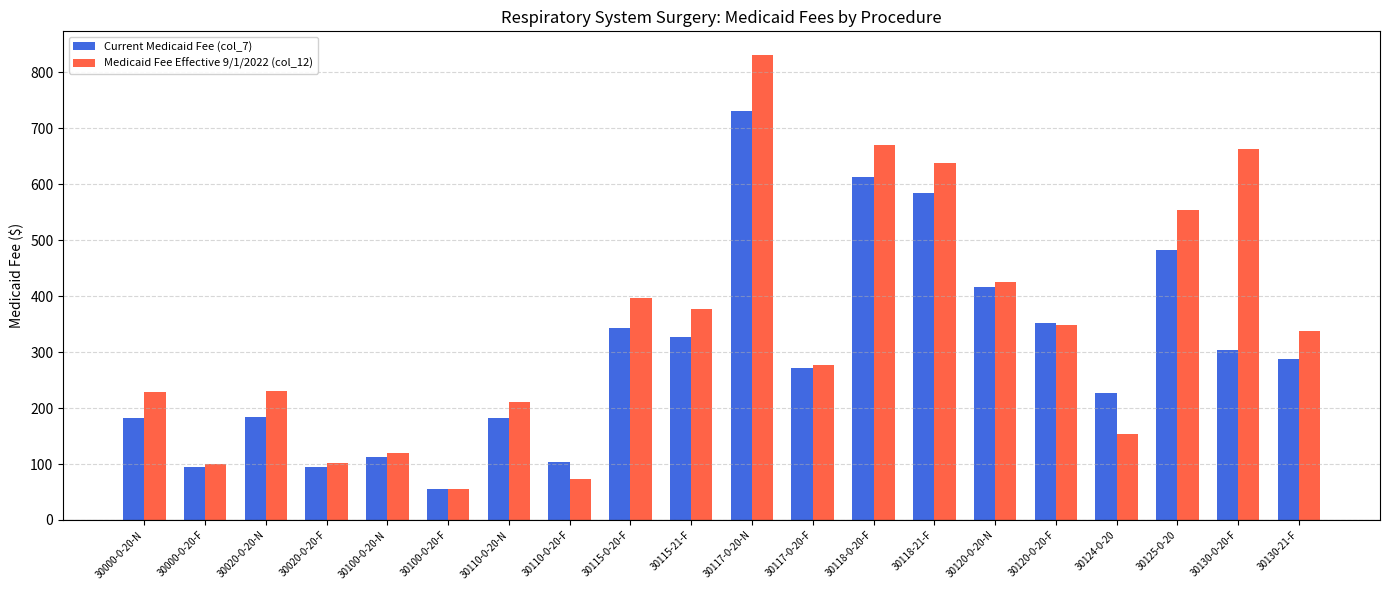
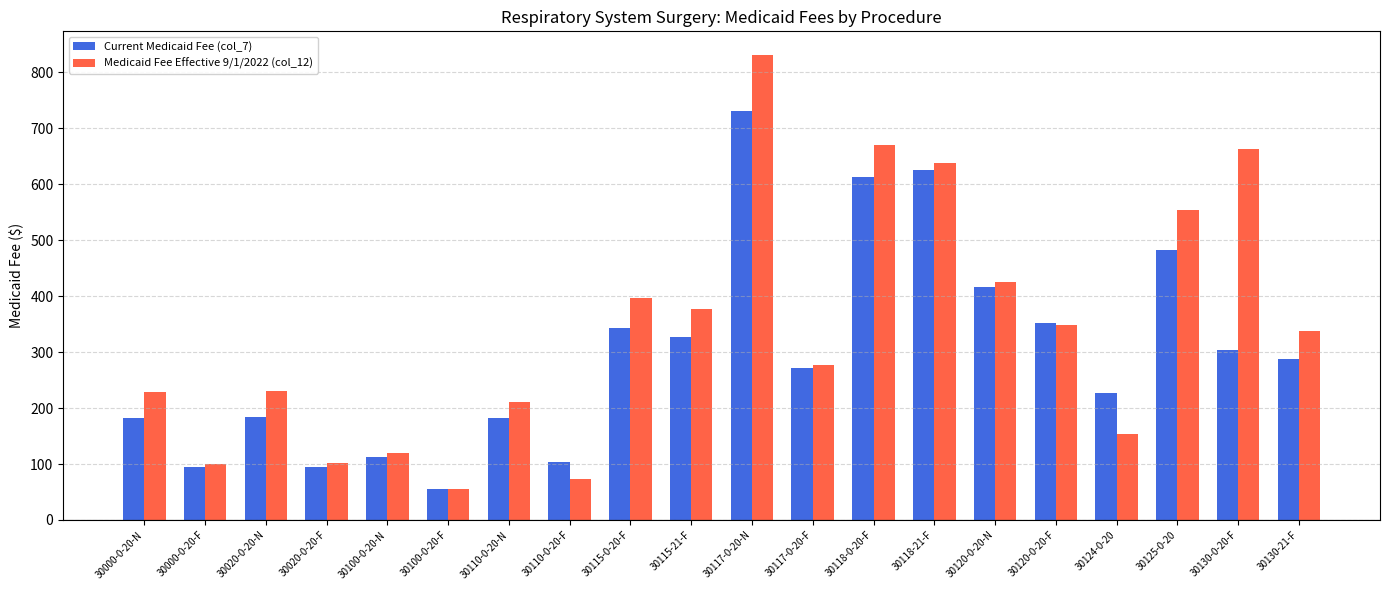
Current Medicaid Fee (col_7), 30118-21-F: 580 -> 620
